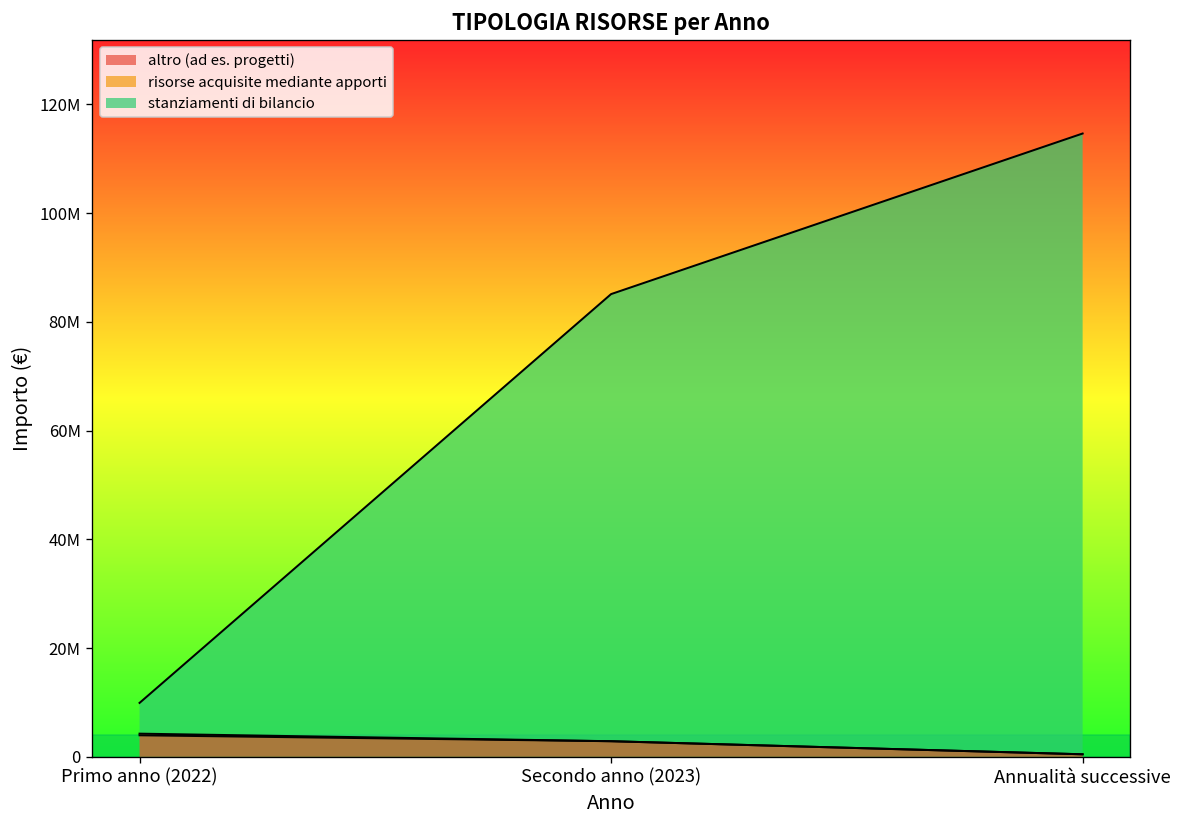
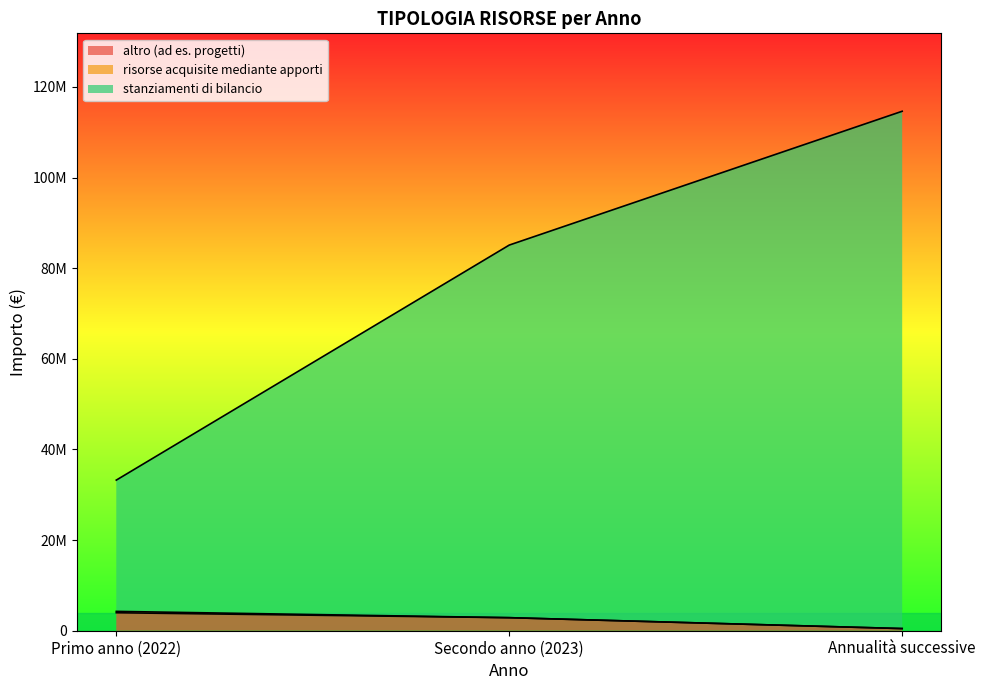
stanziamenti di bilancio, Primo anno (2022): 6000000 -> 29000000
